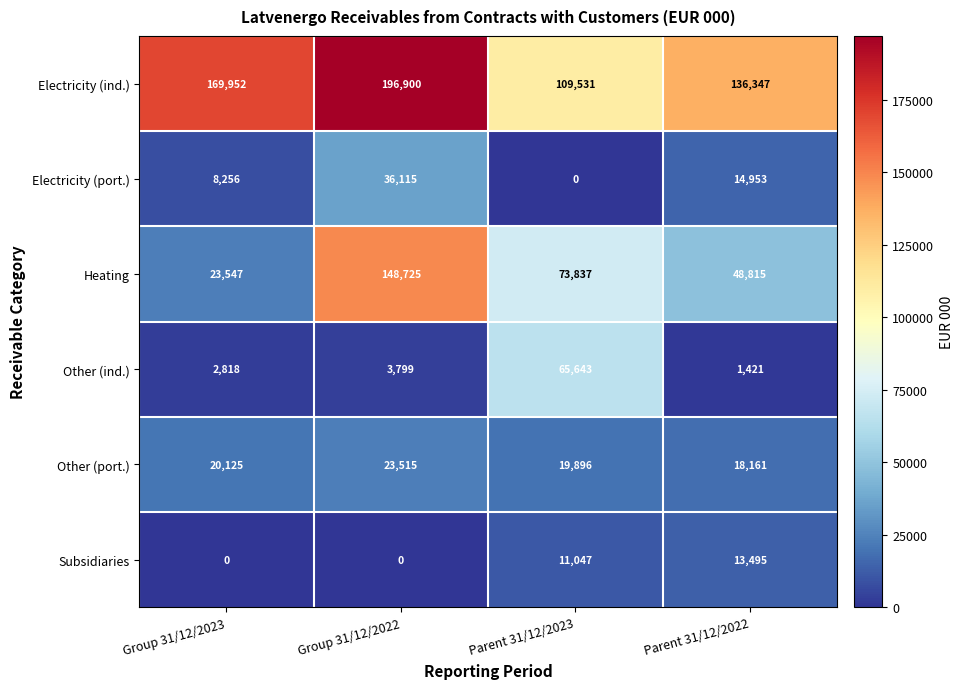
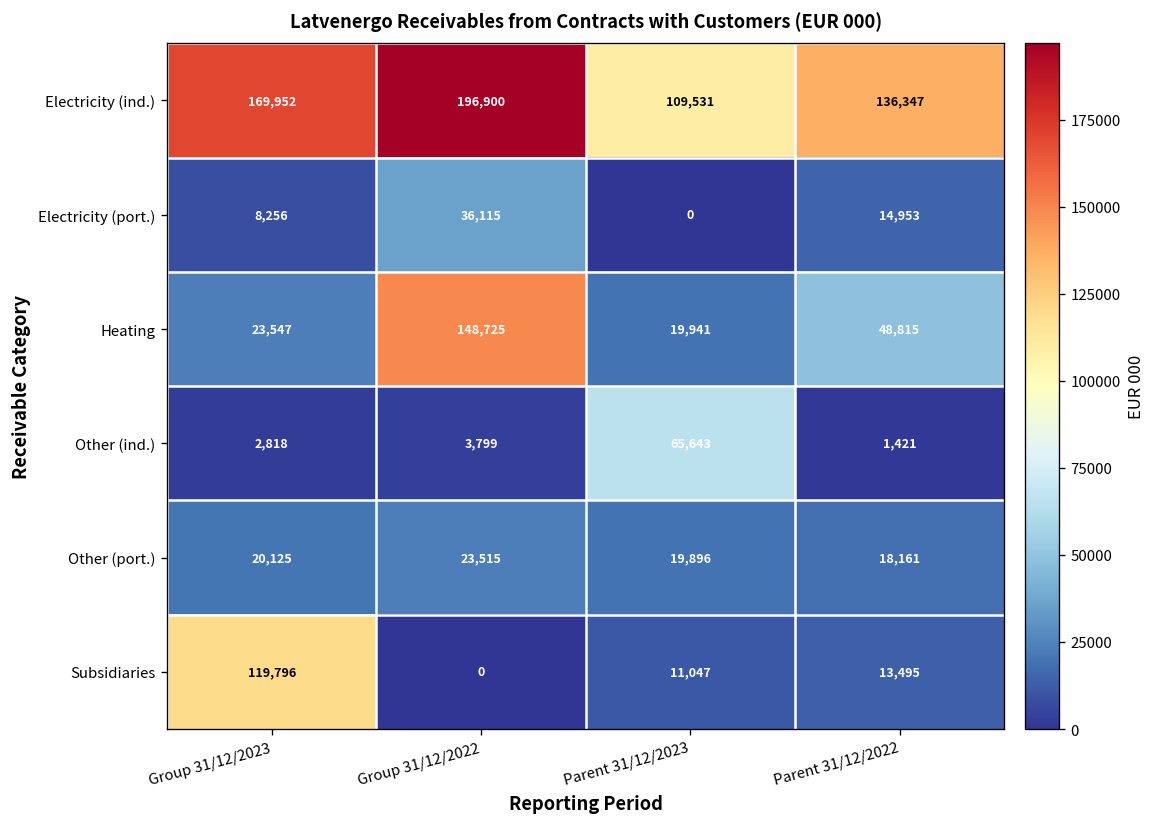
Heating, Parent 31/12/2023: 73,837 -> 19,941
Subsidiaries, Group 31/12/2023: 0 -> 119,796
